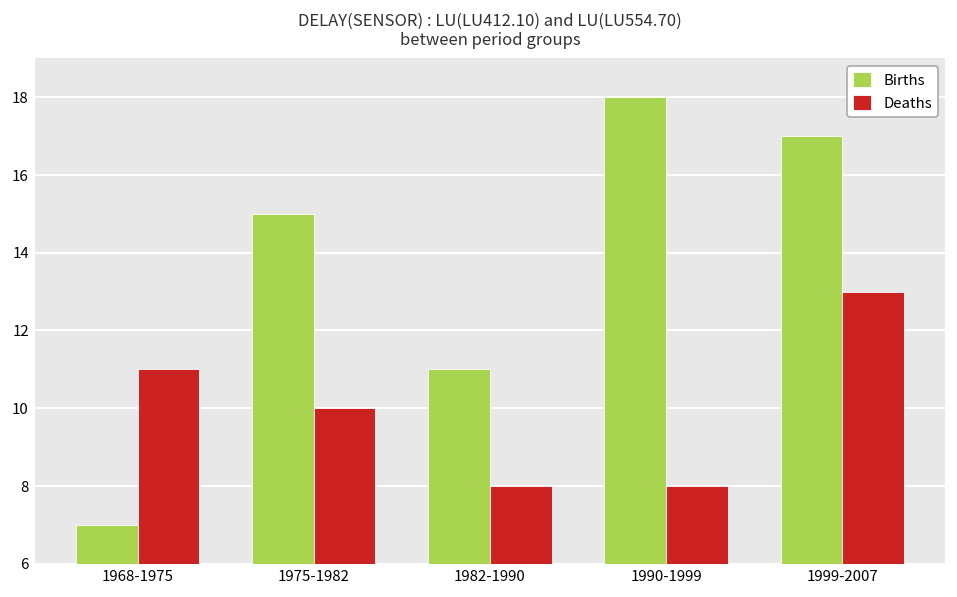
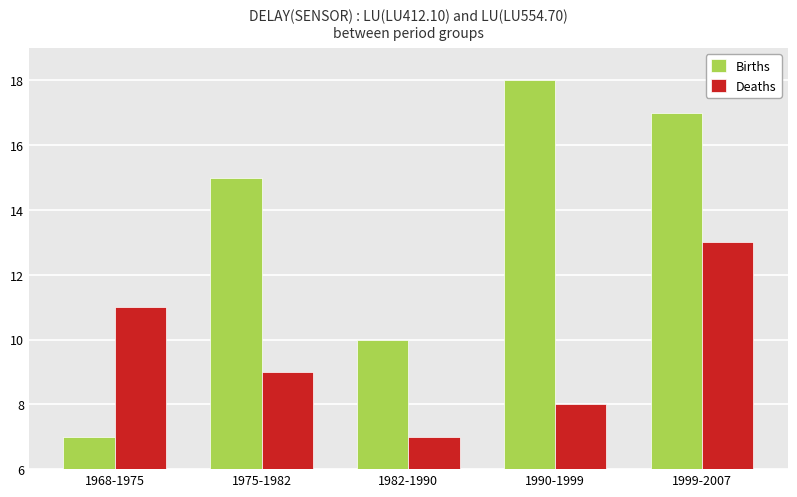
Deaths, 1975-1982: 10 -> 9
Births, 1982-1990: 11 -> 10
Deaths, 1982-1990: 8 -> 7
